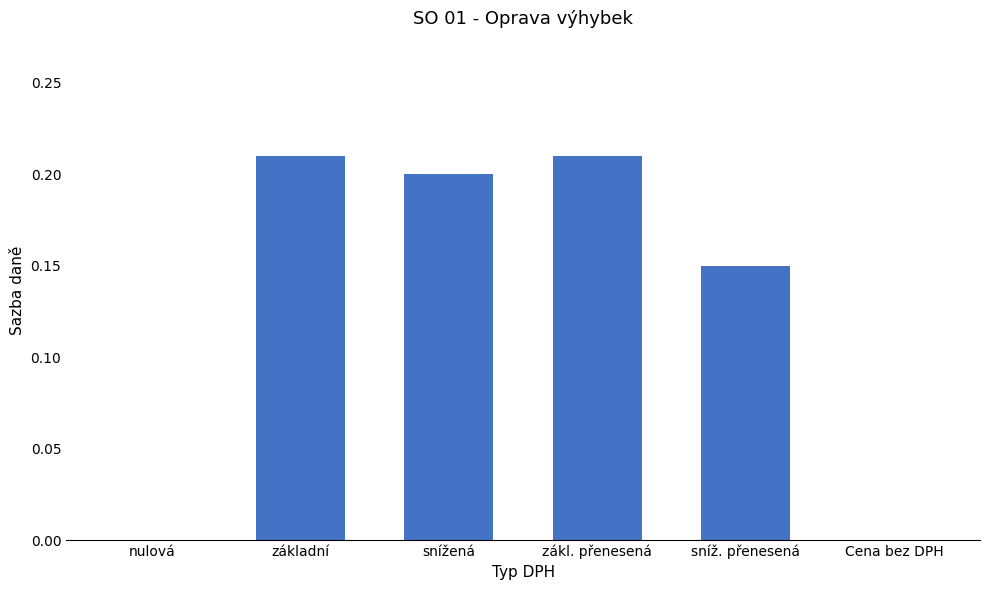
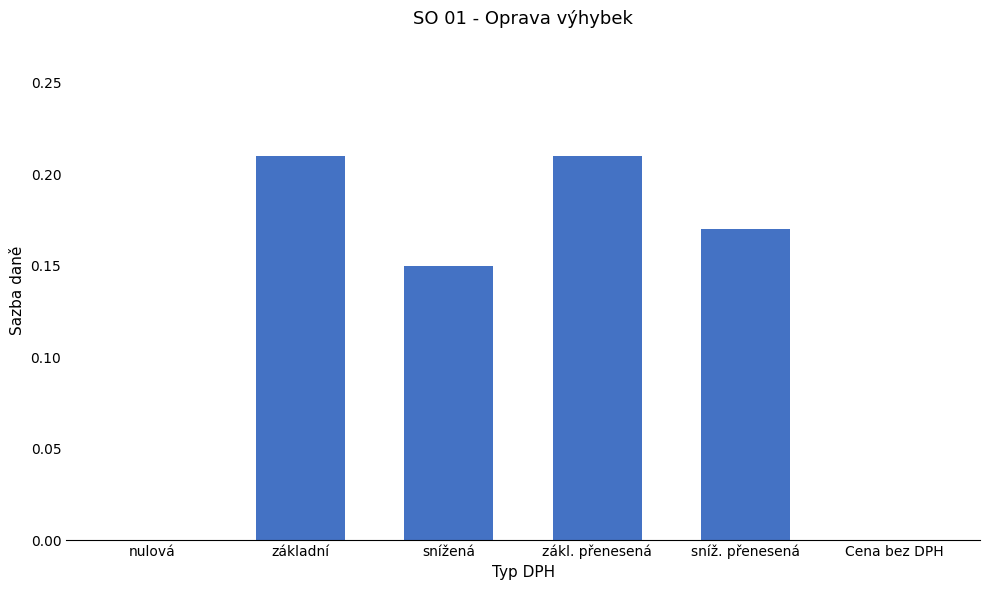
snížená: 0.20 -> 0.15
sníž. přenesená: 0.15 -> 0.17
